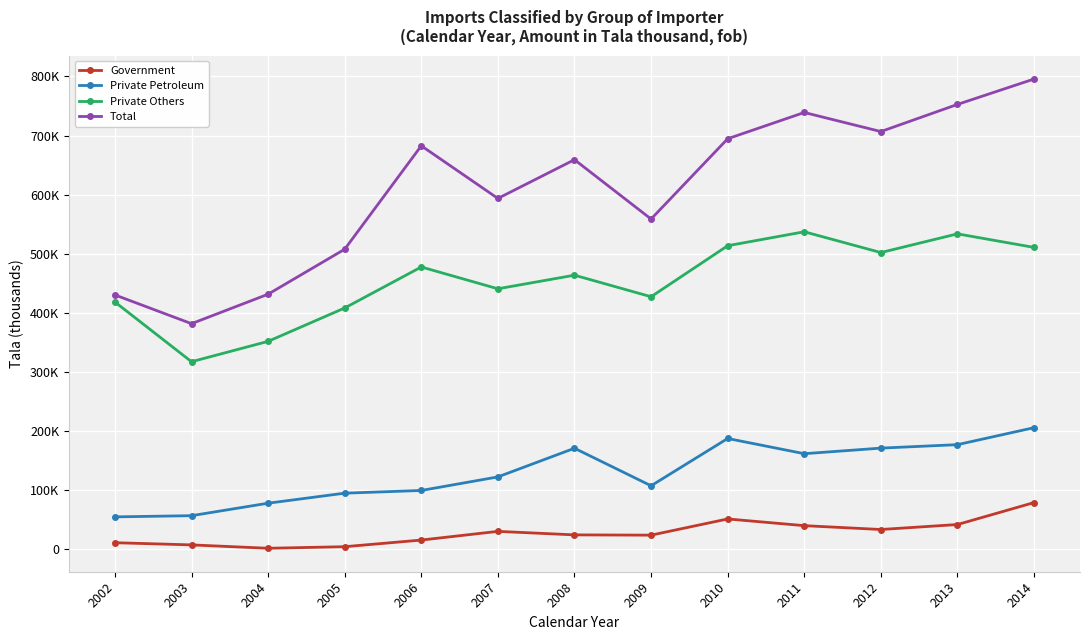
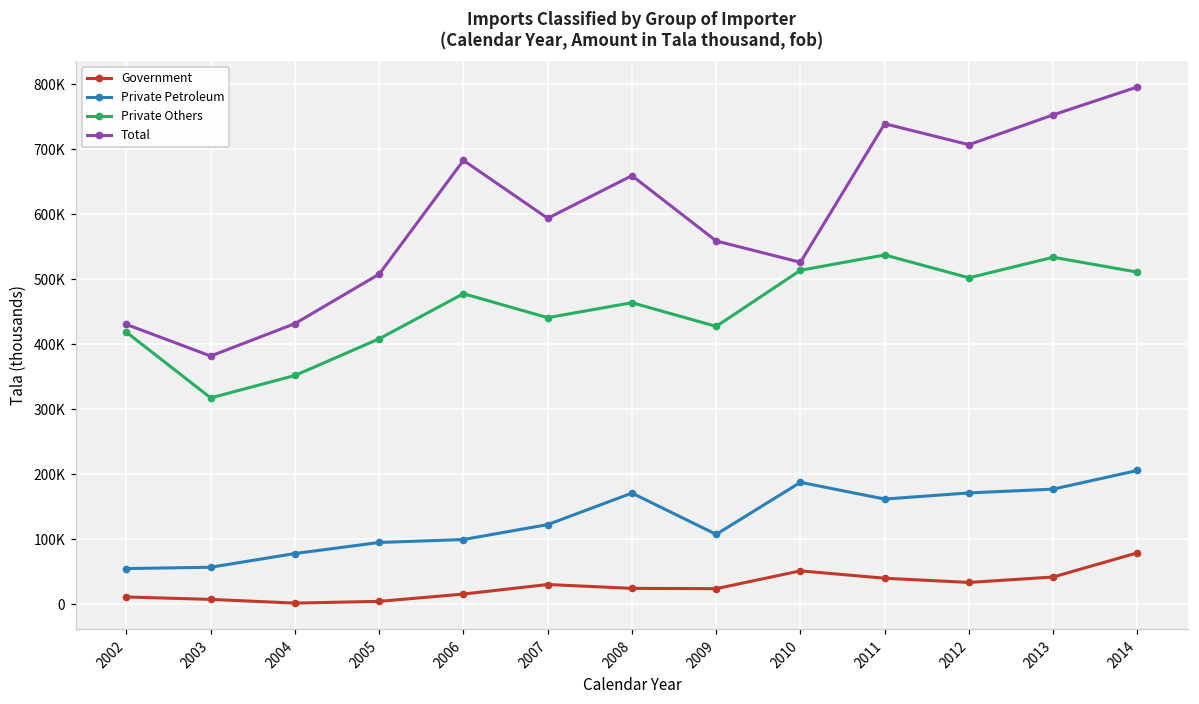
Total, 2010: 690000 -> 530000
